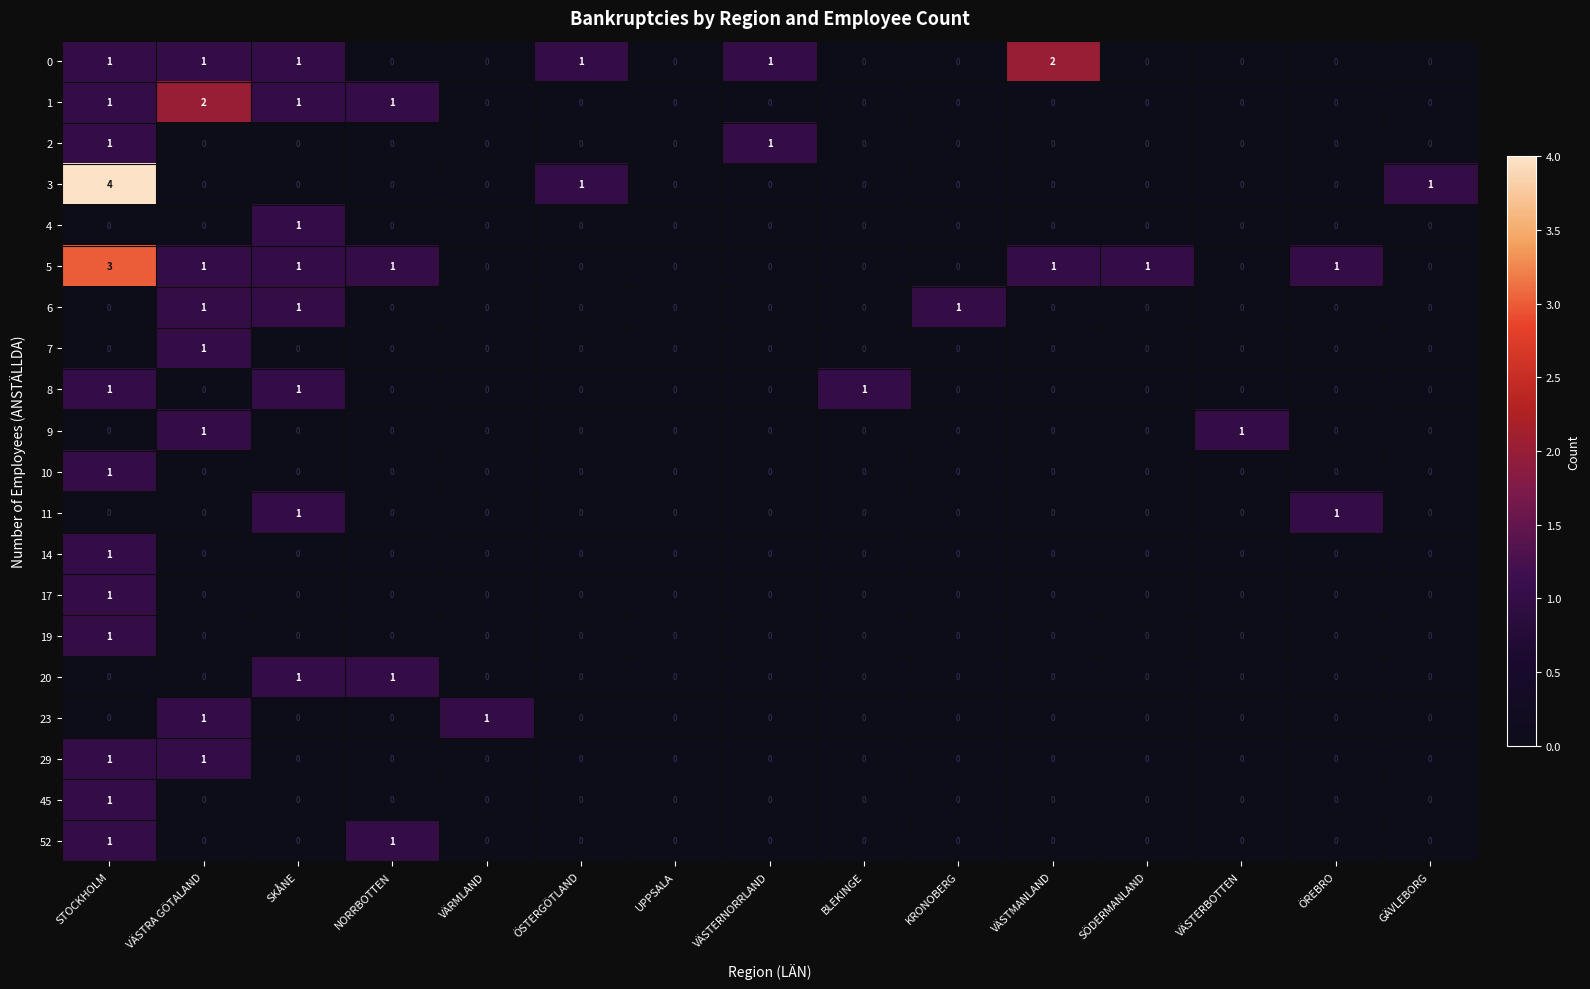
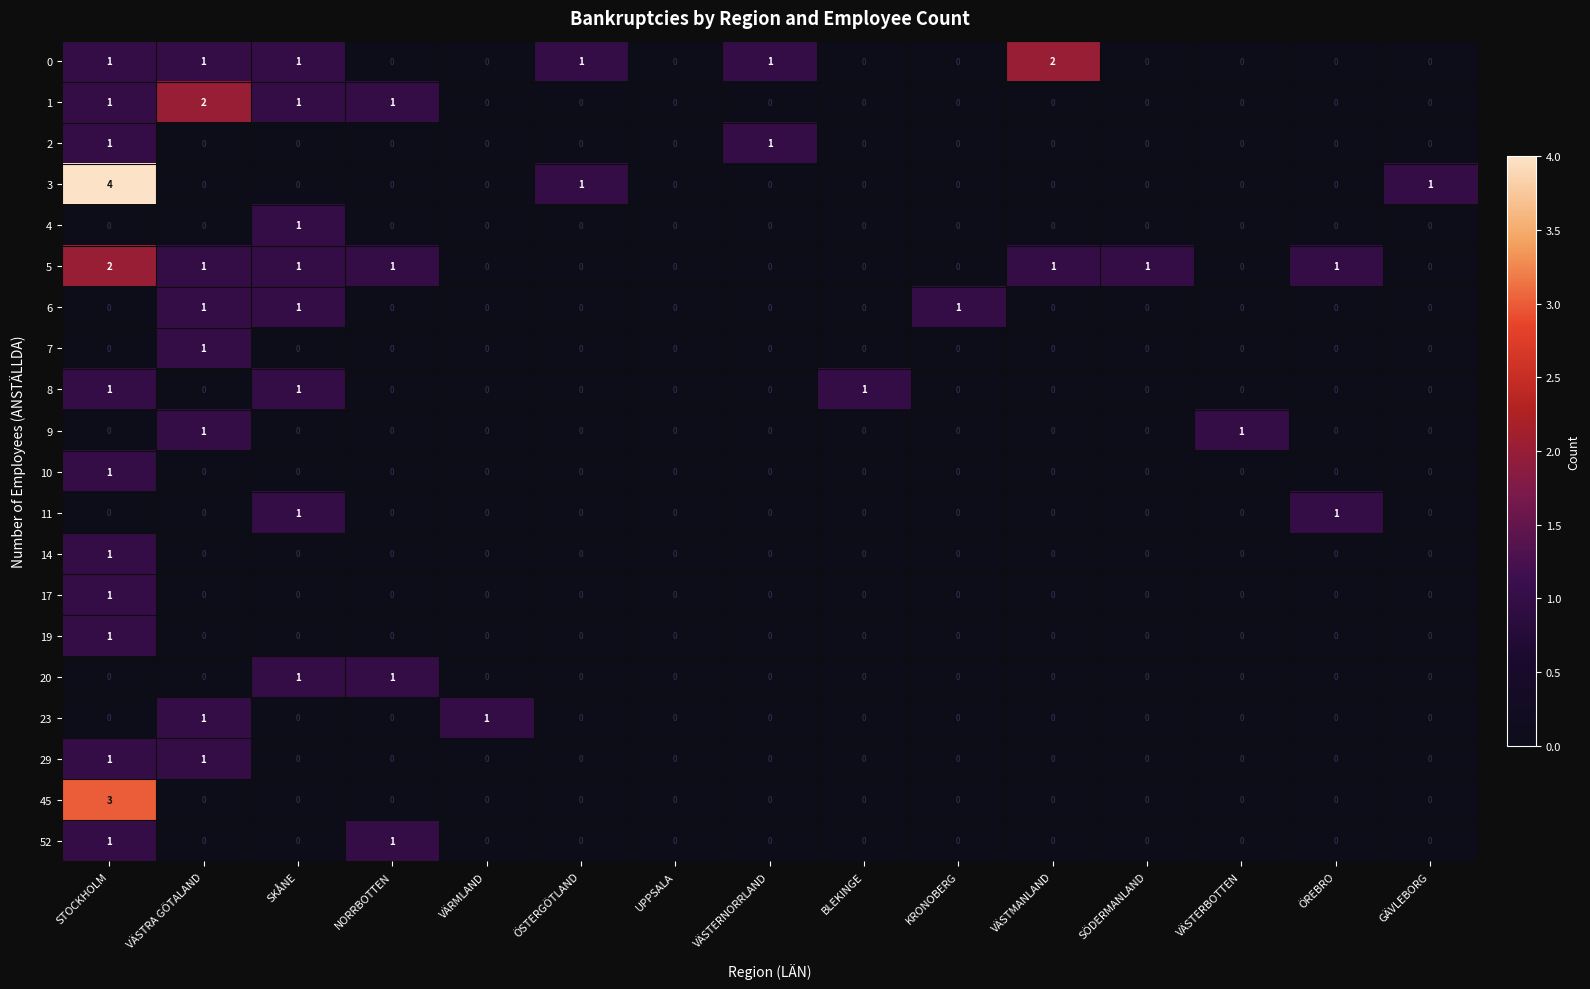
5, STOCKHOLM: 3 -> 2
45, STOCKHOLM: 1 -> 3
